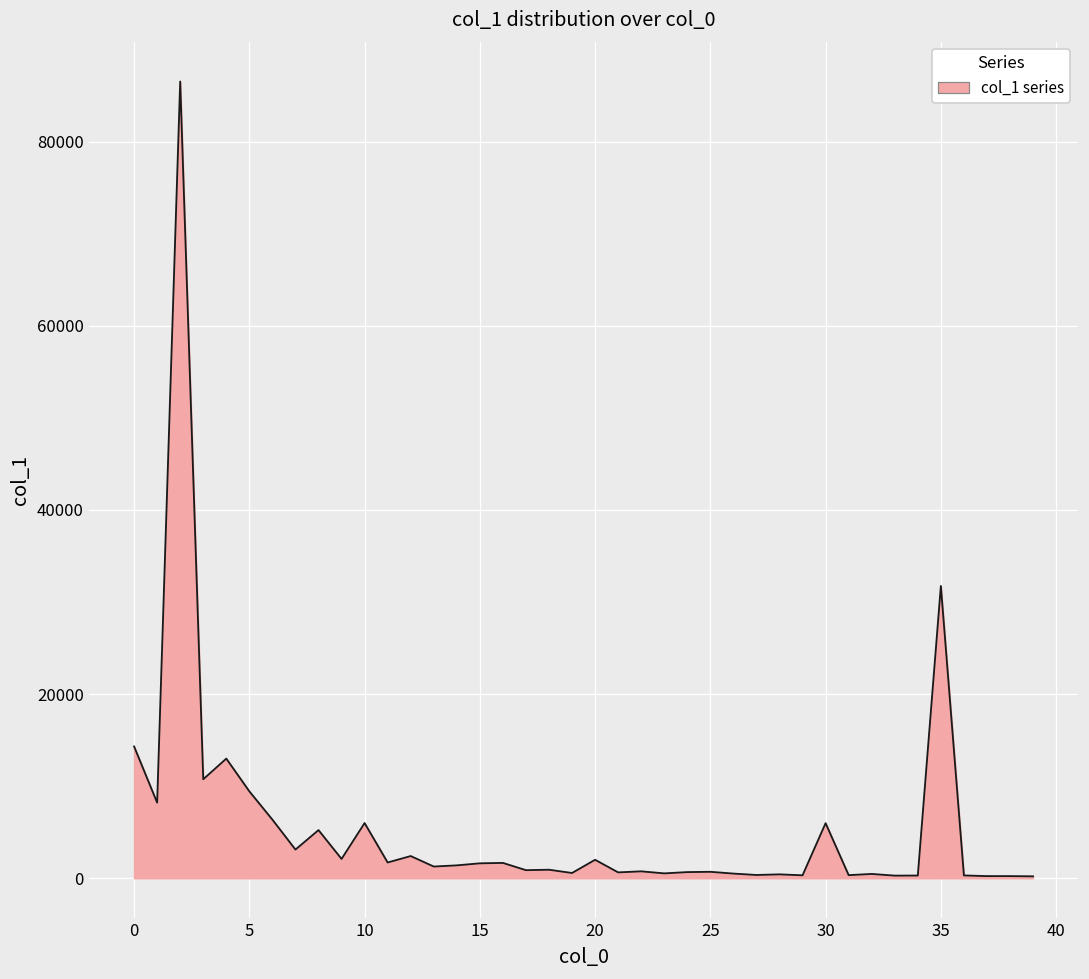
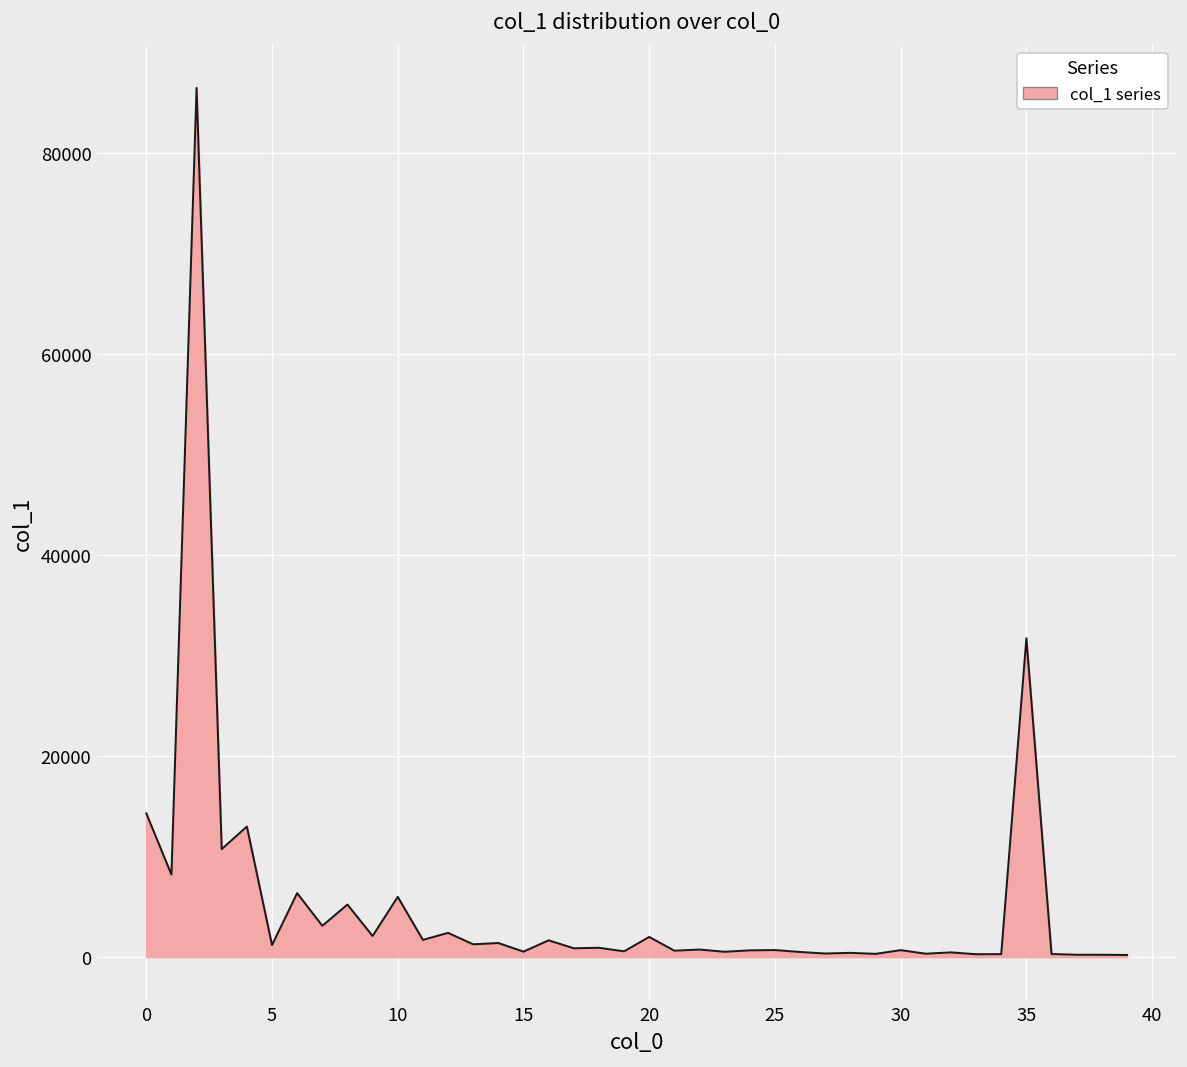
5: 9000 -> 1000
15: 2000 -> 1000
30: 6000 -> 1000
